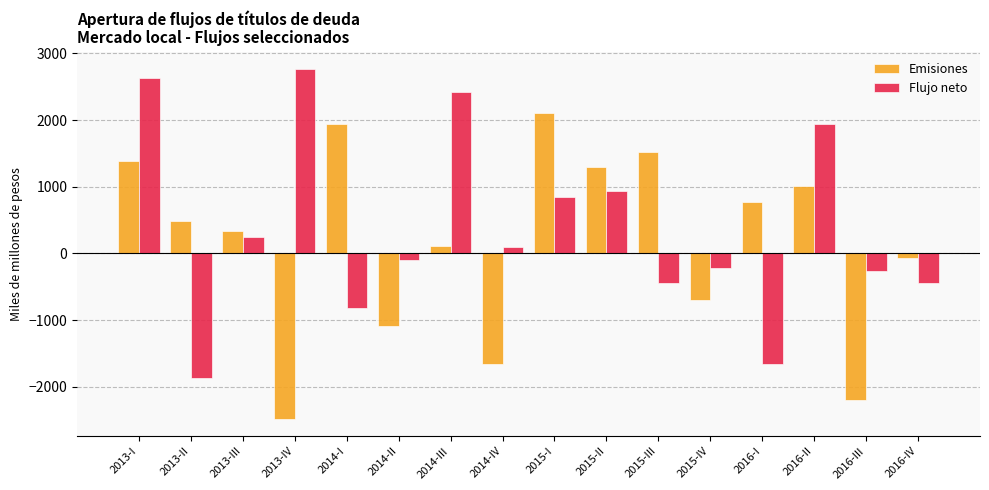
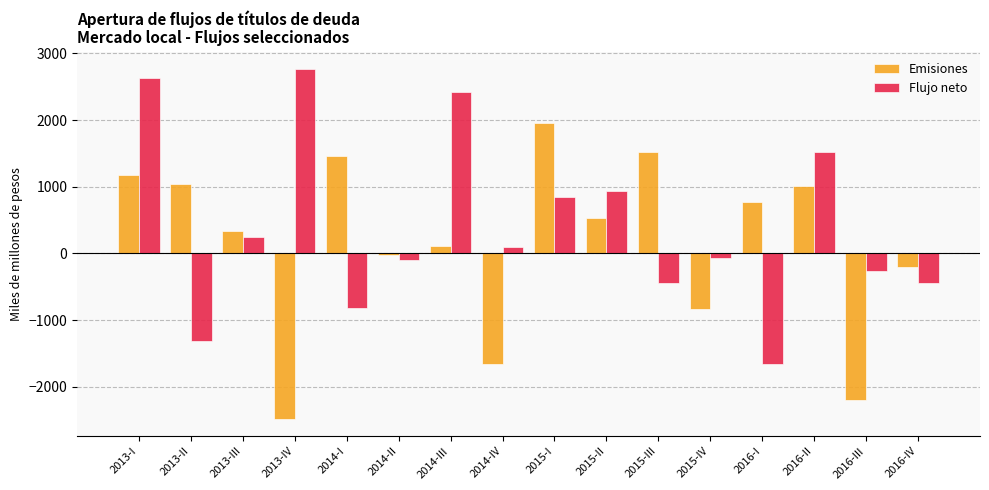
Emisiones, 2013-I: 1400 -> 1200
Emisiones, 2013-II: 500 -> 1000
Flujo neto, 2013-II: -1900 -> -1300
Emisiones, 2014-I: 1900 -> 1500
Emisiones, 2014-II: -1100 -> 0
Emisiones, 2015-I: 2100 -> 2000
Emisiones, 2015-II: 1300 -> 500
Emisiones, 2015-IV: -700 -> -800
Flujo neto, 2015-IV: -200 -> -100
Flujo neto, 2016-II: 1900 -> 1500
Emisiones, 2016-IV: -100 -> -200
